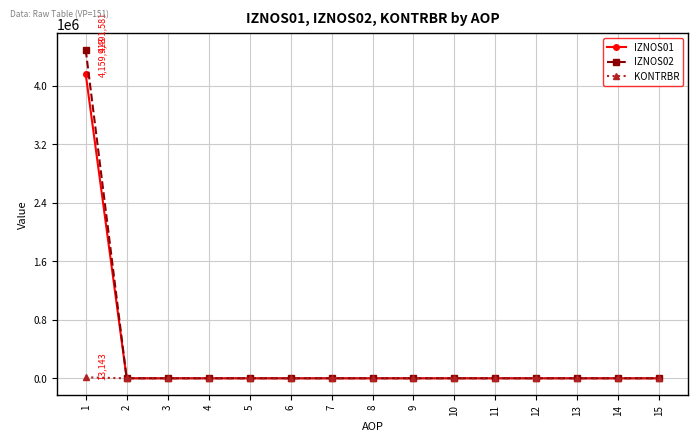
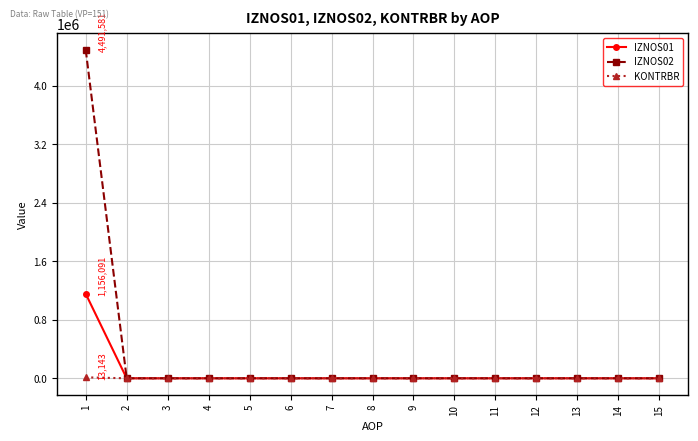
IZNOS01, 1: 4,159,913 -> 1,156,091
